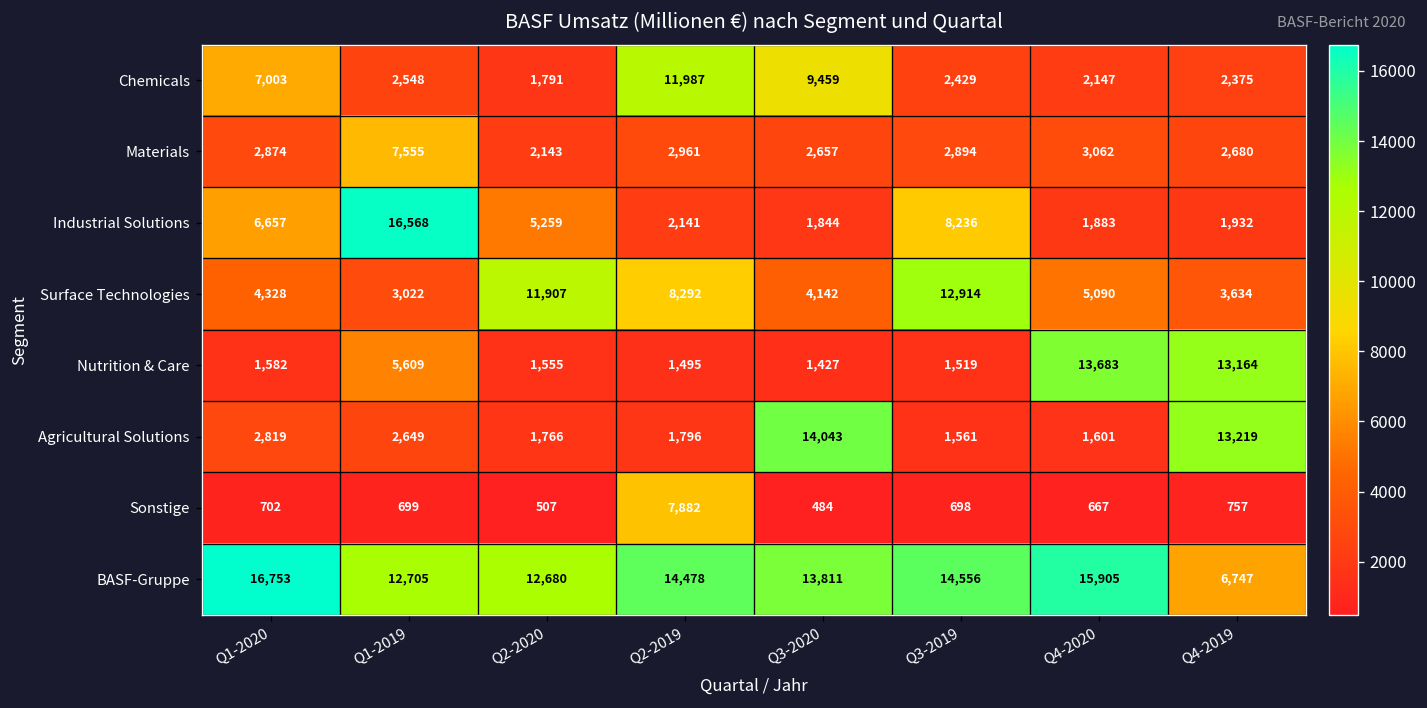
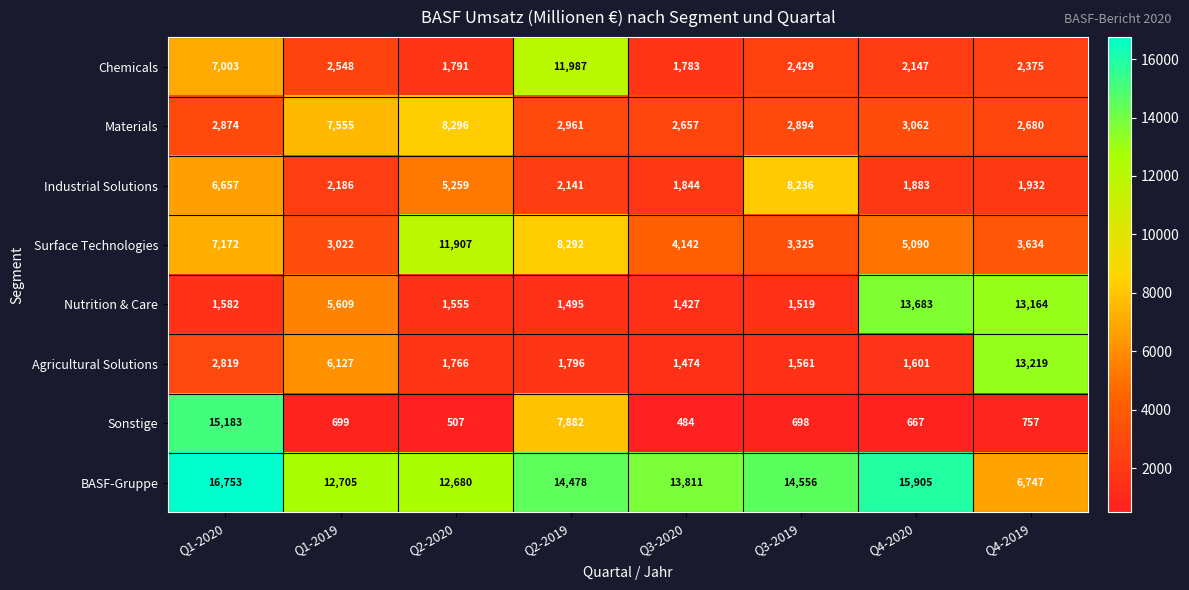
Chemicals, Q3-2020: 9,459 -> 1,783
Materials, Q2-2020: 2,143 -> 8,296
Industrial Solutions, Q1-2019: 16,568 -> 2,186
Surface Technologies, Q1-2020: 4,328 -> 7,172
Surface Technologies, Q3-2019: 12,914 -> 3,325
Agricultural Solutions, Q1-2019: 2,649 -> 6,127
Agricultural Solutions, Q3-2020: 14,043 -> 1,474
Sonstige, Q1-2020: 702 -> 15,183
